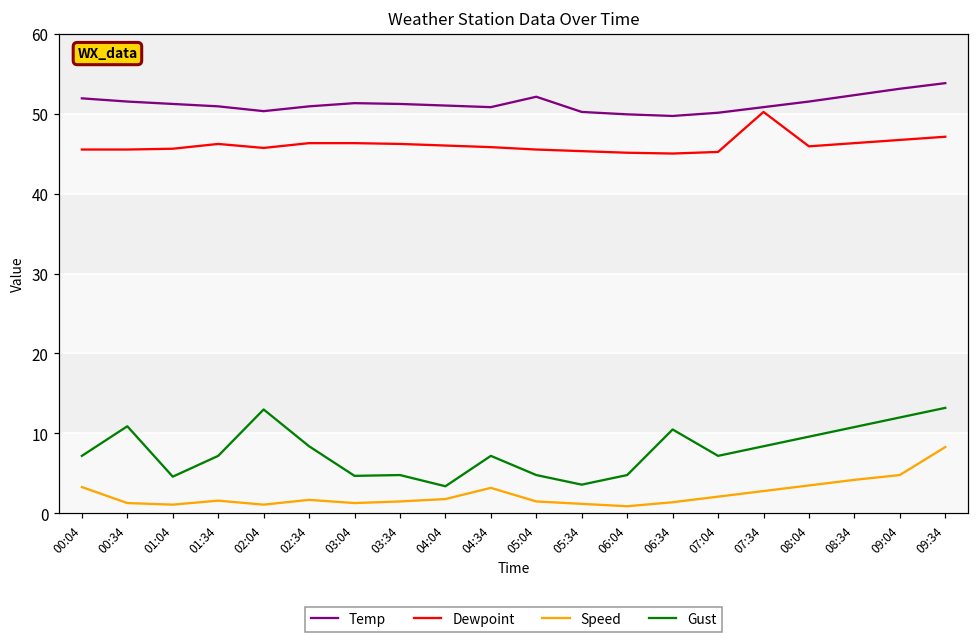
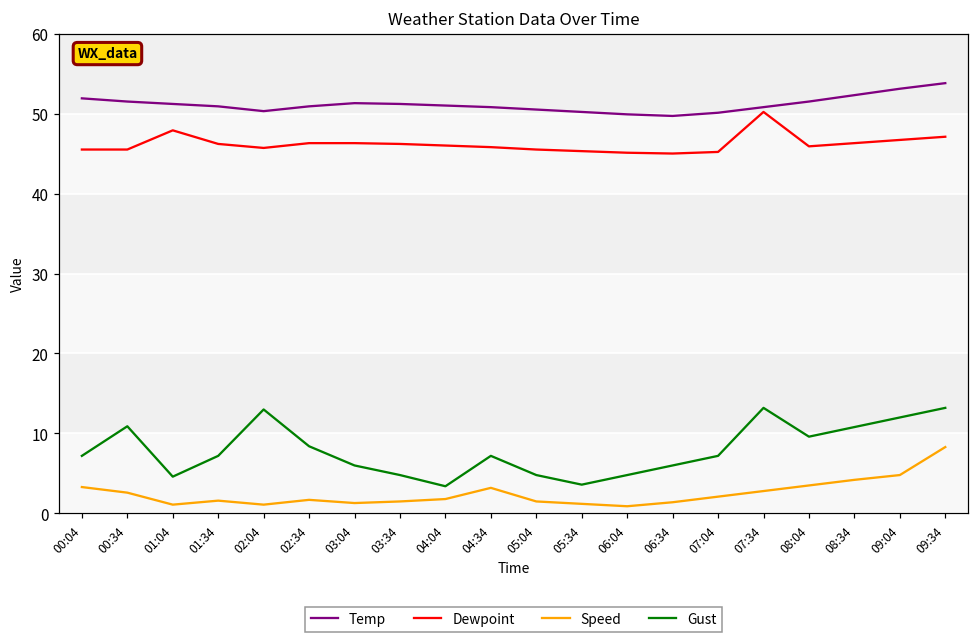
Speed, 00:34: 1 -> 3
Dewpoint, 01:04: 46 -> 48
Gust, 03:04: 5 -> 6
Temp, 05:04: 52 -> 51
Gust, 06:34: 11 -> 6
Gust, 07:34: 8 -> 13
